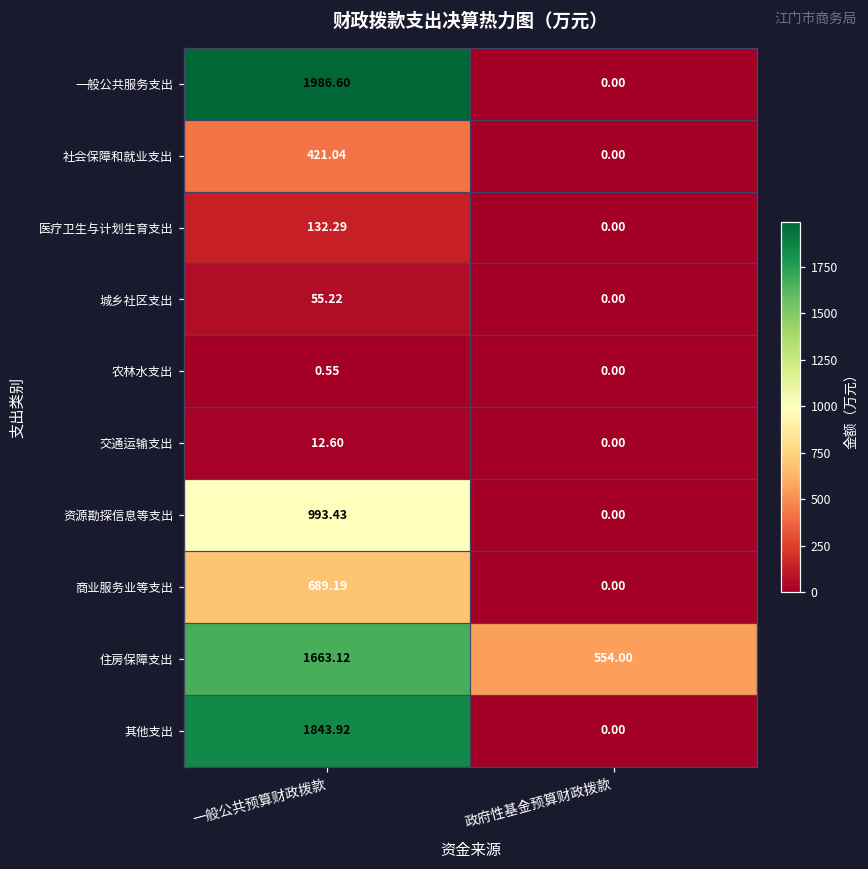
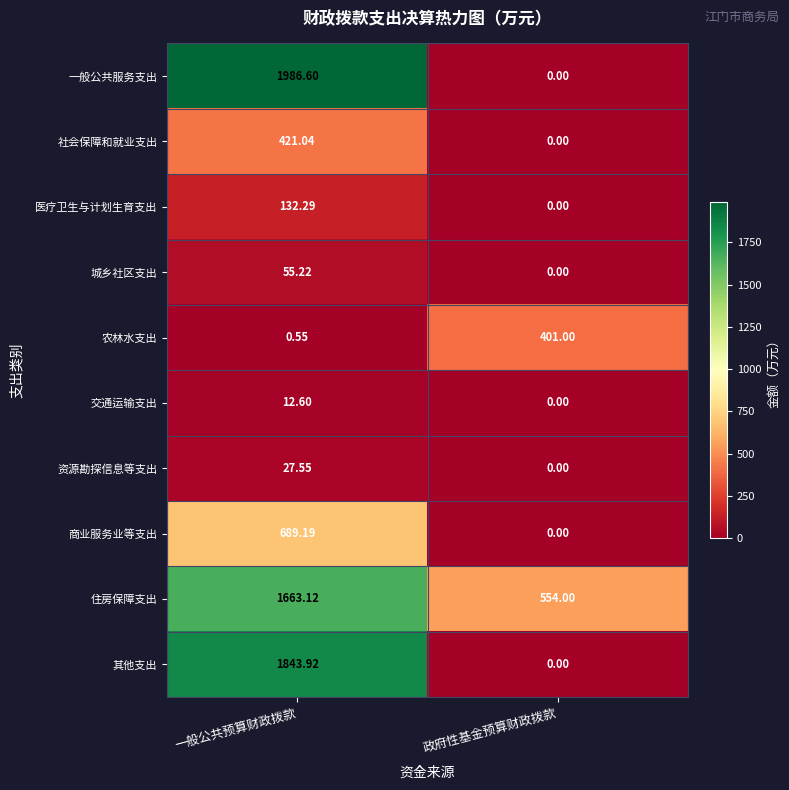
农林水支出, 政府性基金预算财政拨款: 0.00 -> 401.00
资源勘探信息等支出, 一般公共预算财政拨款: 993.43 -> 27.55
